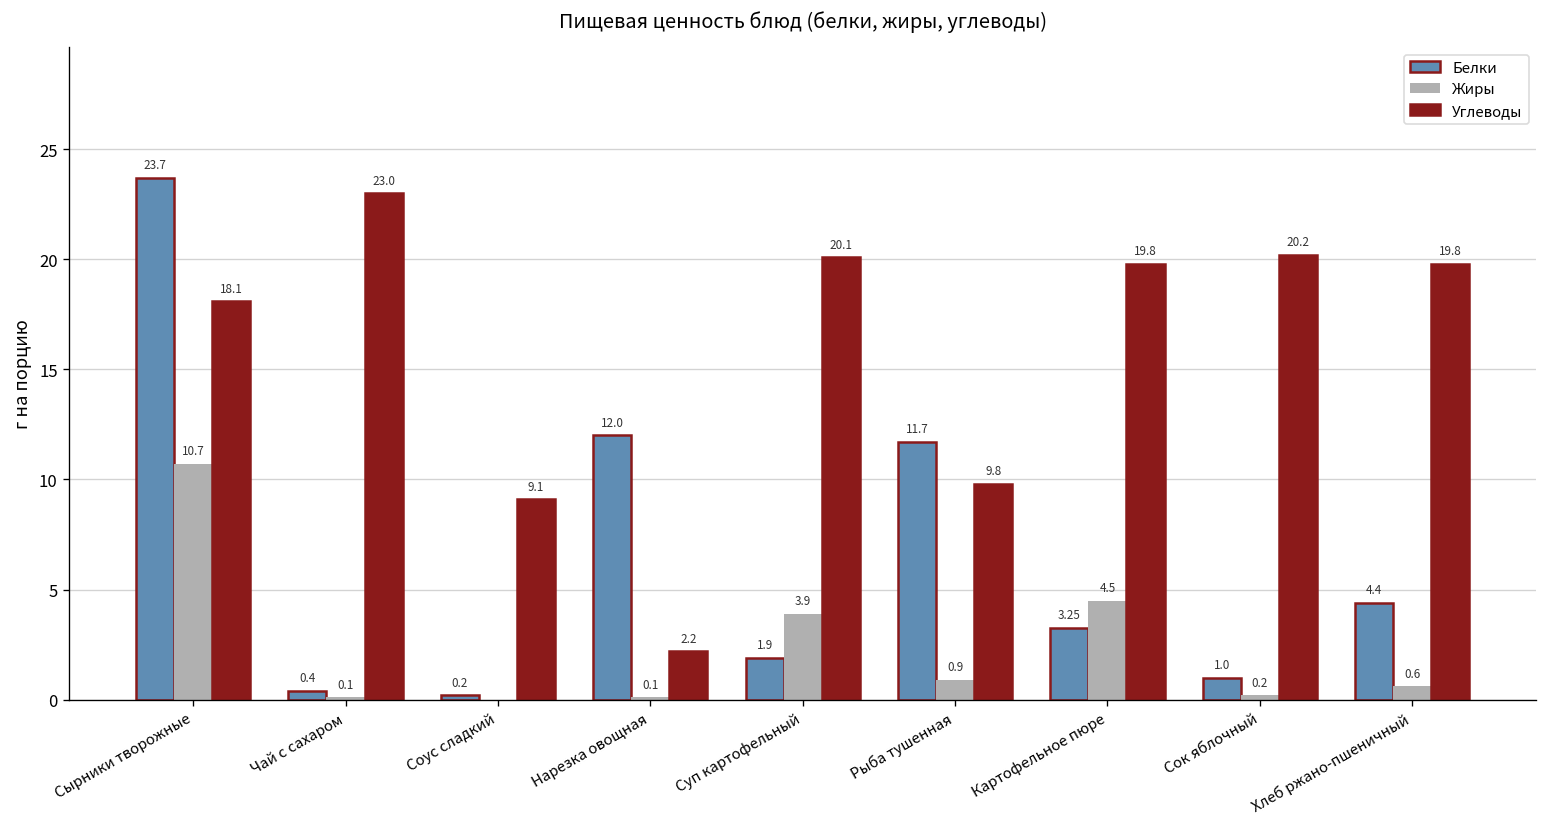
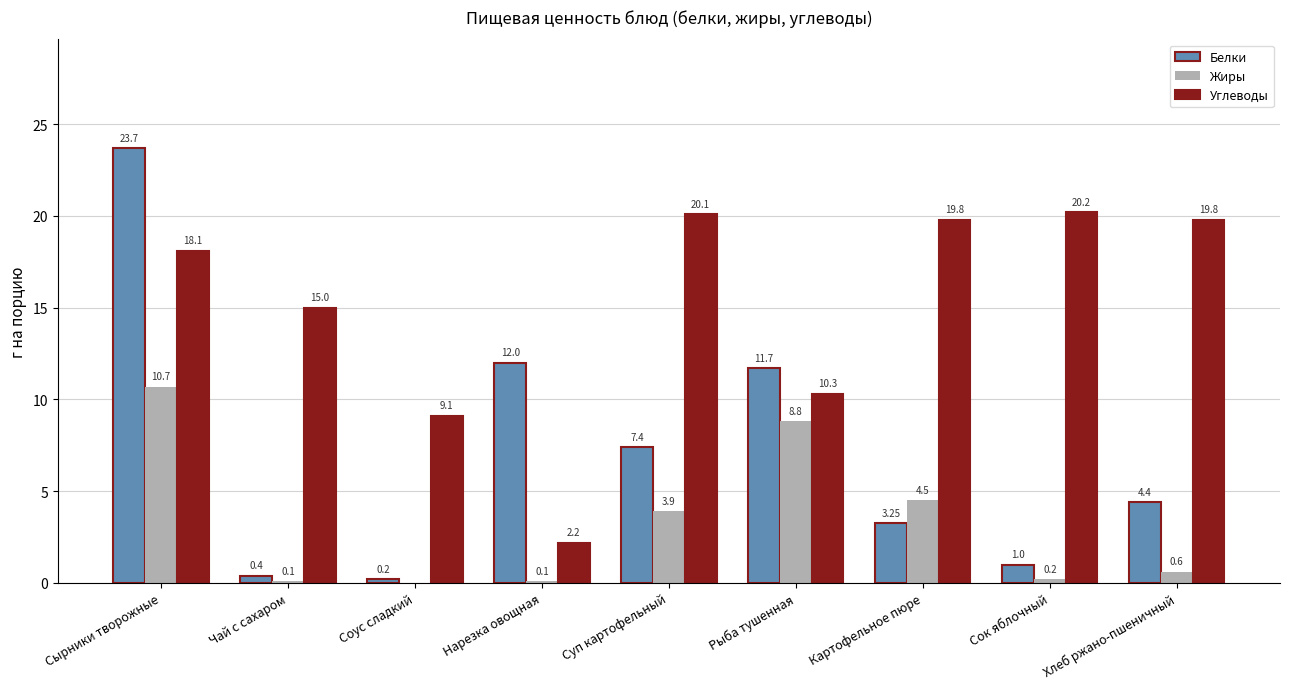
Углеводы, Чай с сахаром: 23.0 -> 15.0
Белки, Суп картофельный: 1.9 -> 7.4
Жиры, Рыба тушенная: 0.9 -> 8.8
Углеводы, Рыба тушенная: 9.8 -> 10.3
